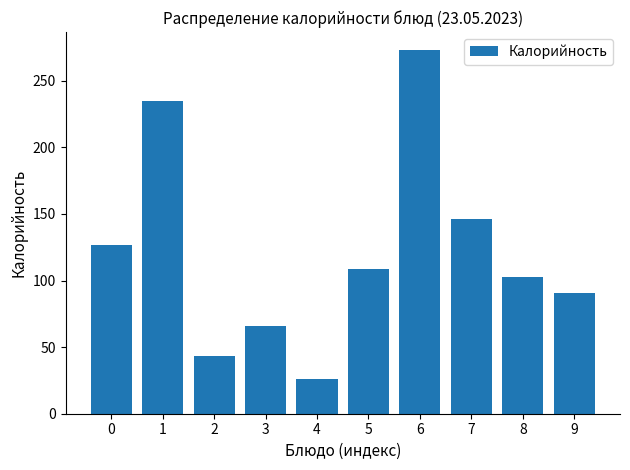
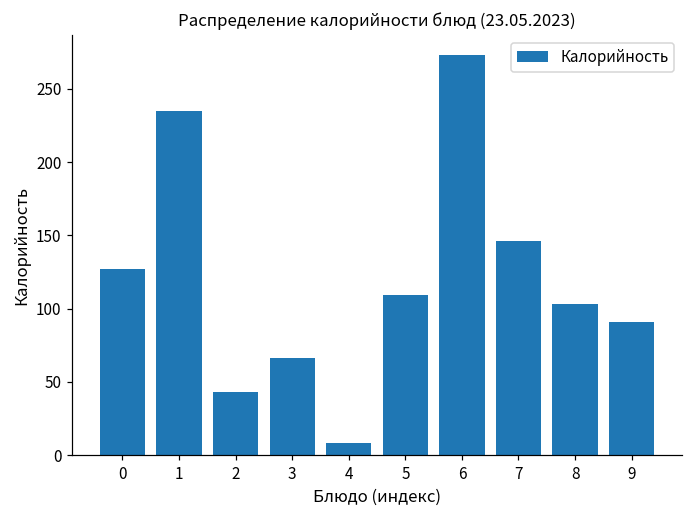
4: 26 -> 8
